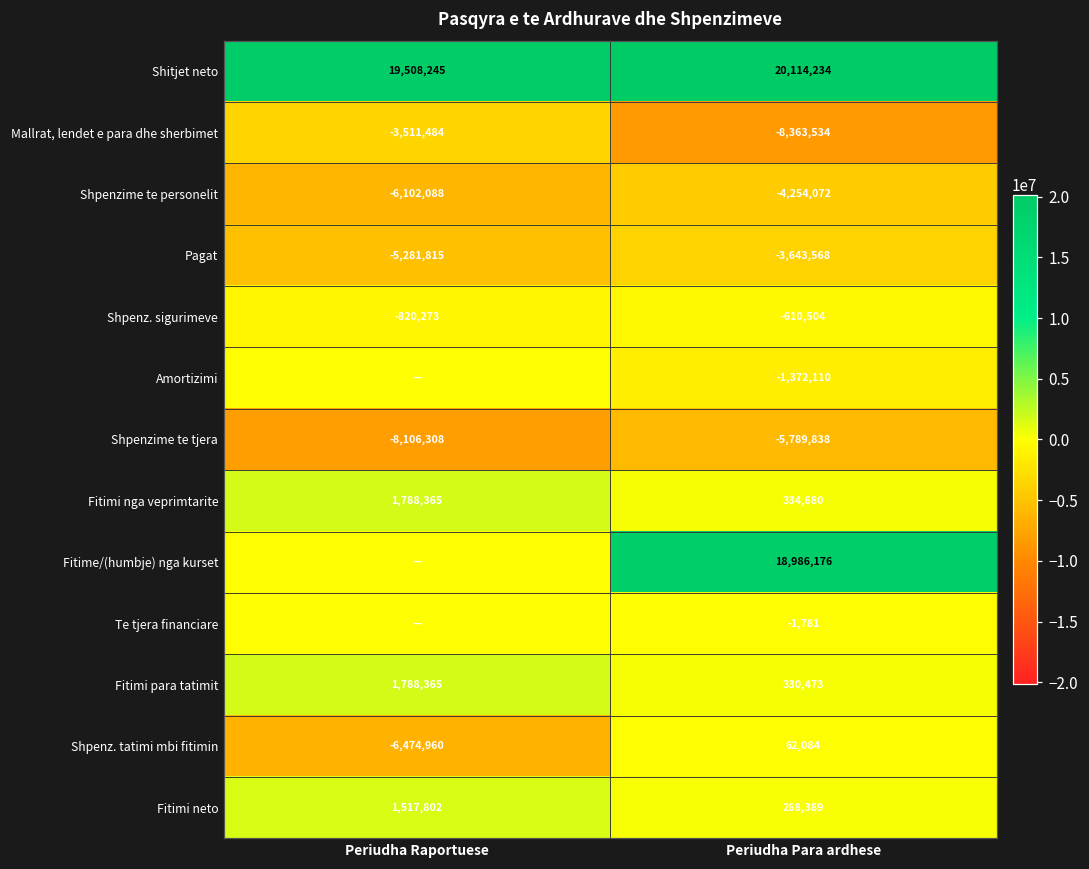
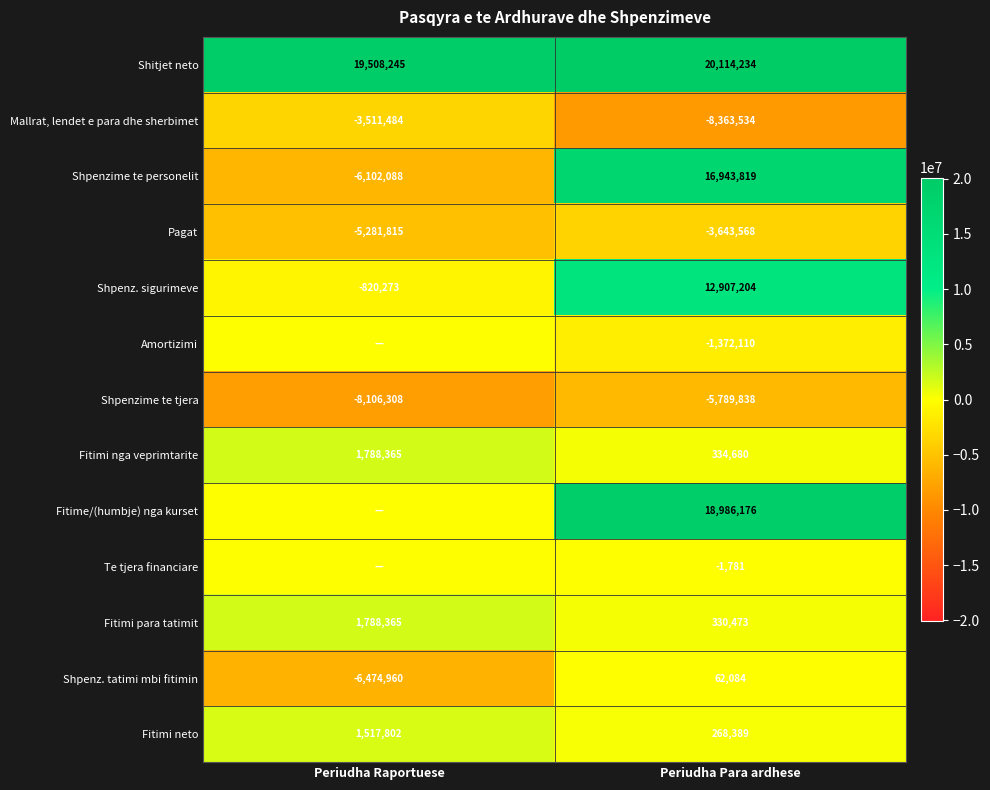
Shpenzime te personelit, Periudha Para ardhese: -4,254,072 -> 16,943,819
Shpenz. sigurimeve, Periudha Para ardhese: -610,504 -> 12,907,204
